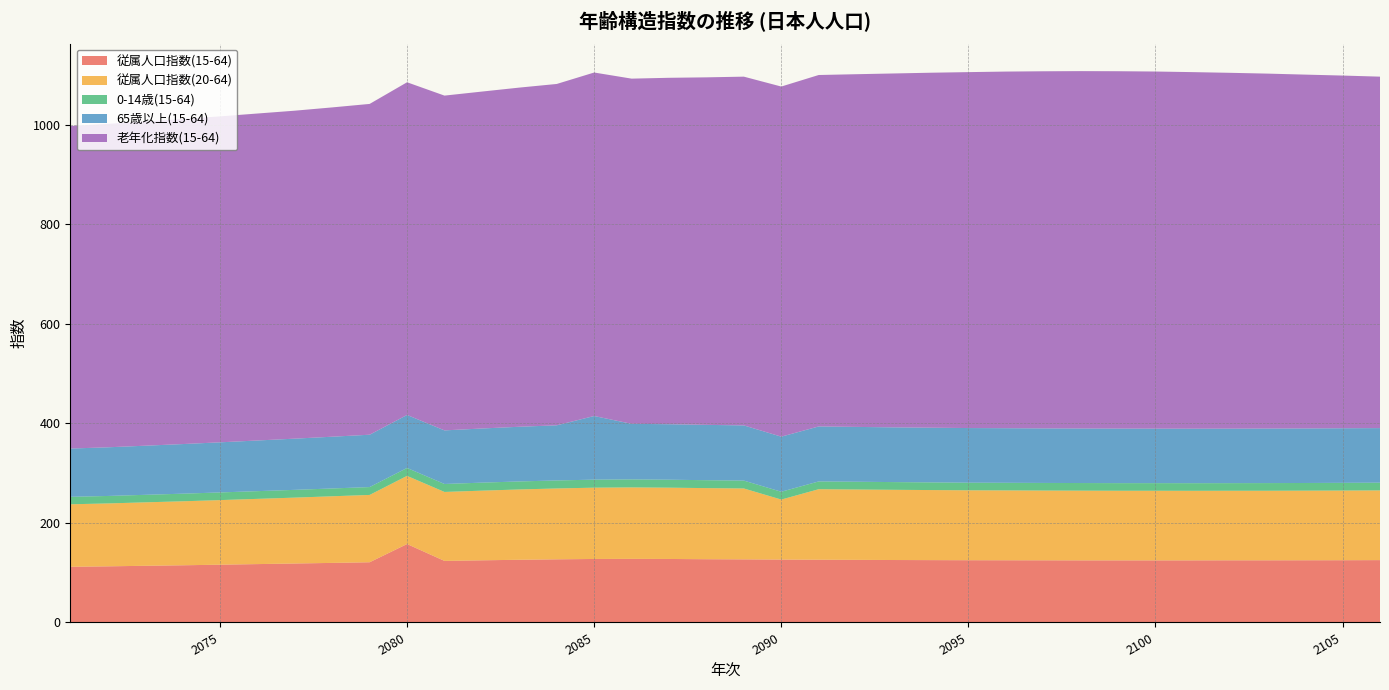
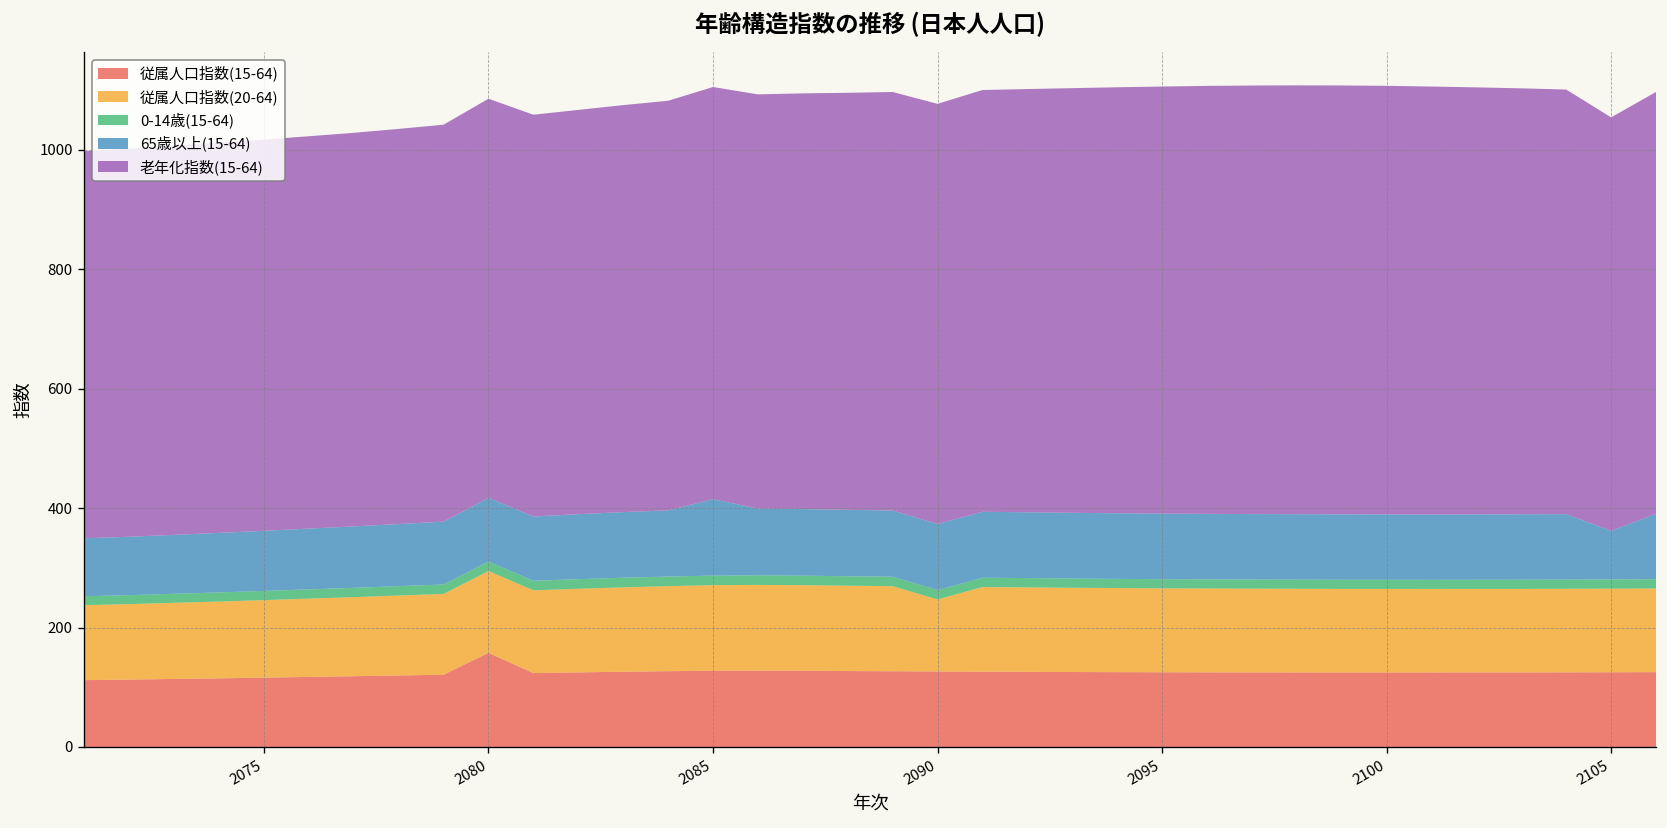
65歳以上(15-64), 2105: 110 -> 80
老年化指数(15-64), 2105: 710 -> 690
